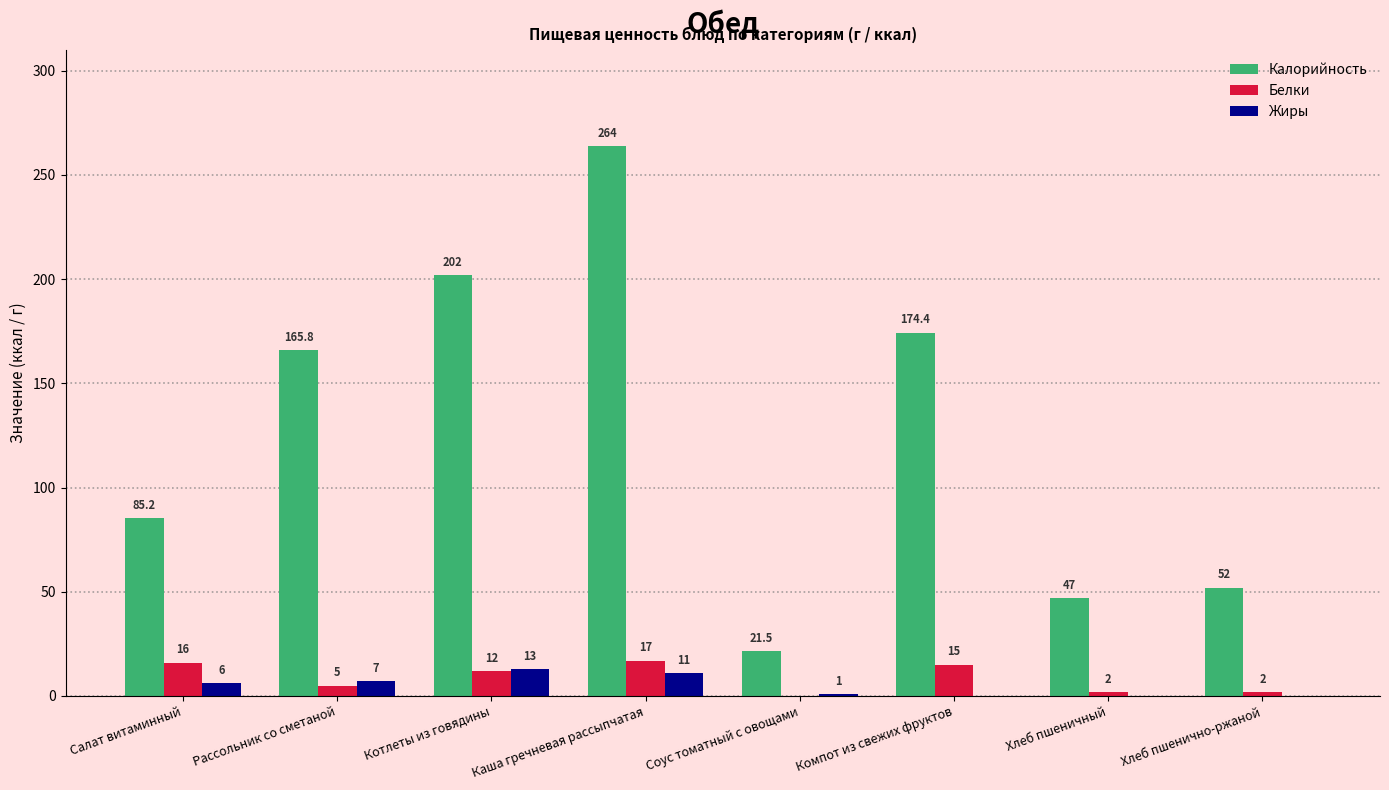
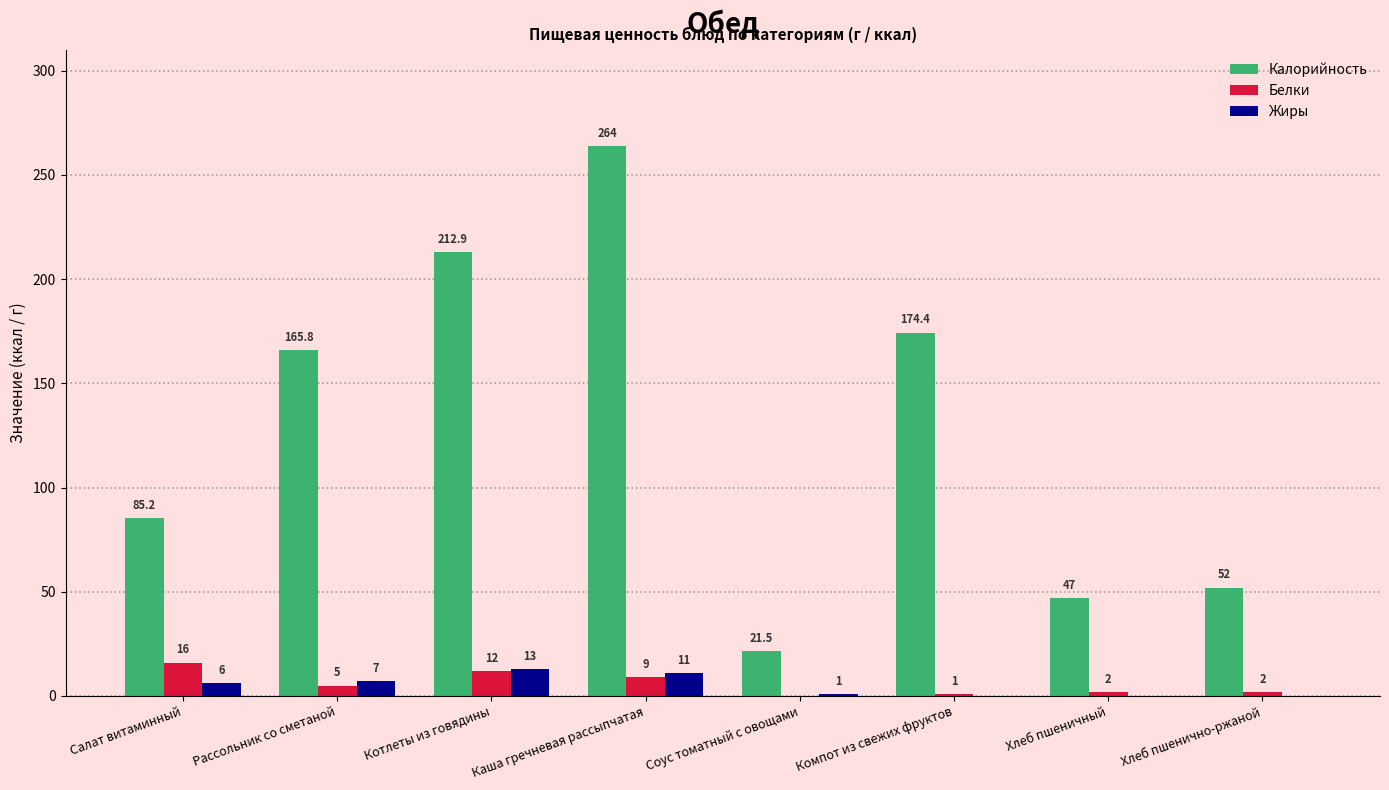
Калорийность, Котлеты из говядины: 202 -> 212.9
Белки, Каша гречневая рассыпчатая: 17 -> 9
Белки, Компот из свежих фруктов: 15 -> 1
